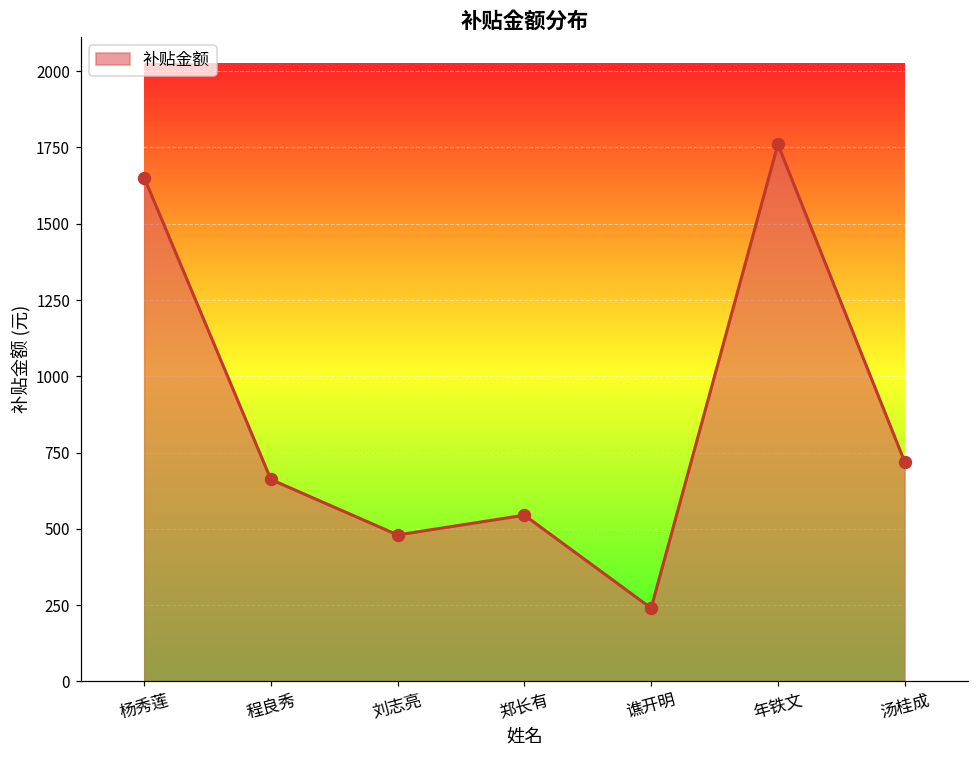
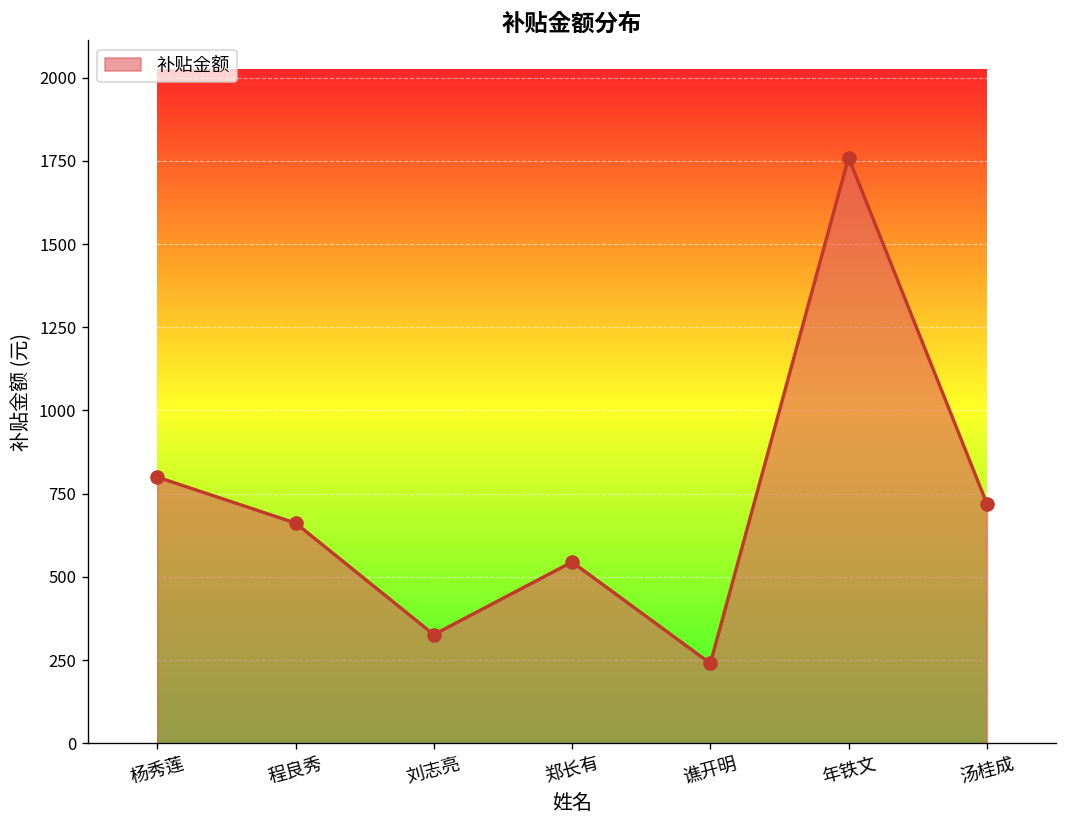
杨秀莲: 1650 -> 800
刘志亮: 480 -> 330
